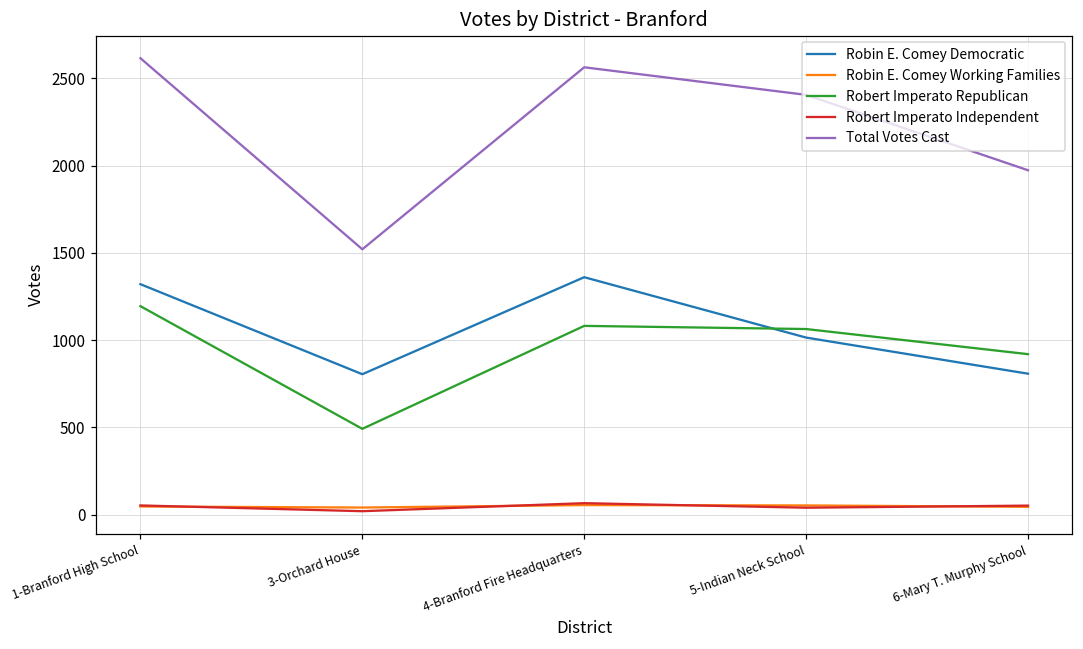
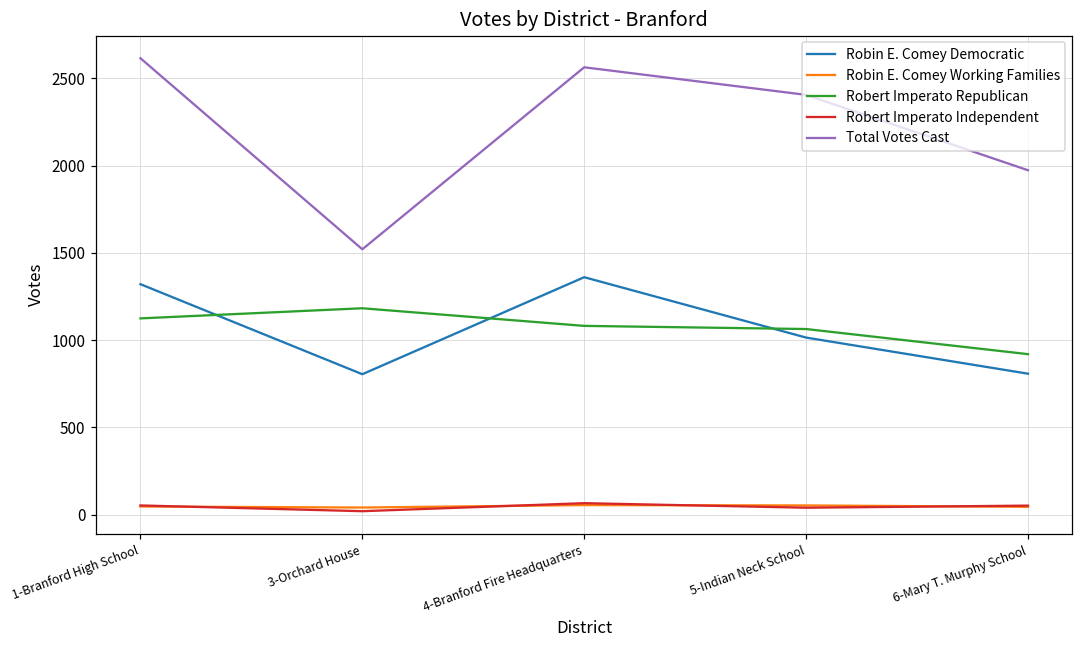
Robert Imperato Republican, 1-Branford High School: 1200 -> 1130
Robert Imperato Republican, 3-Orchard House: 490 -> 1180
